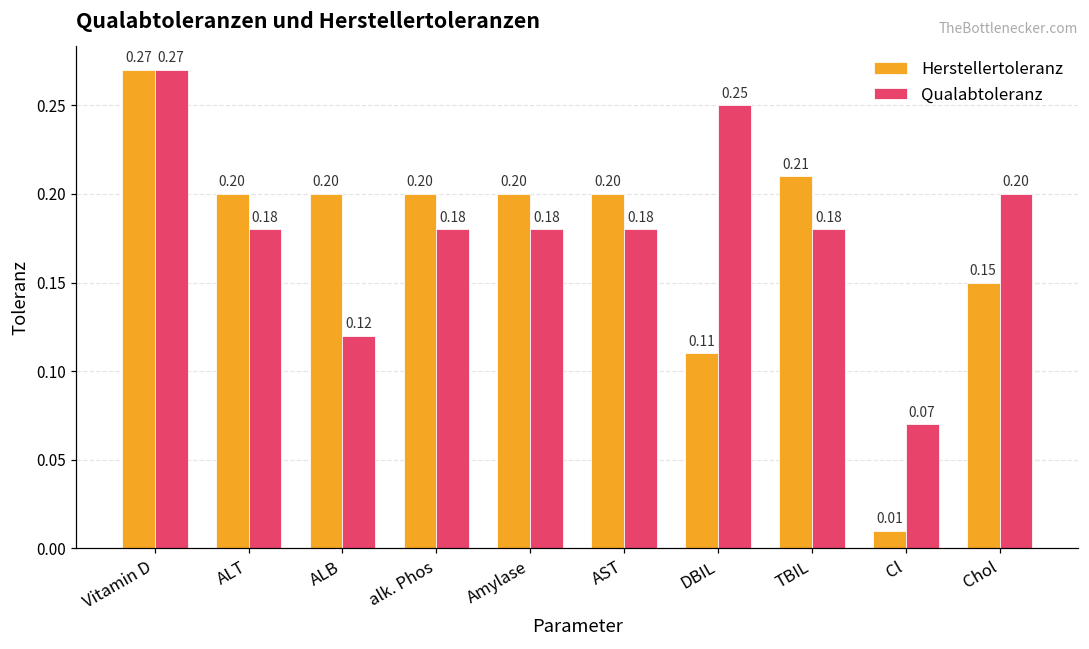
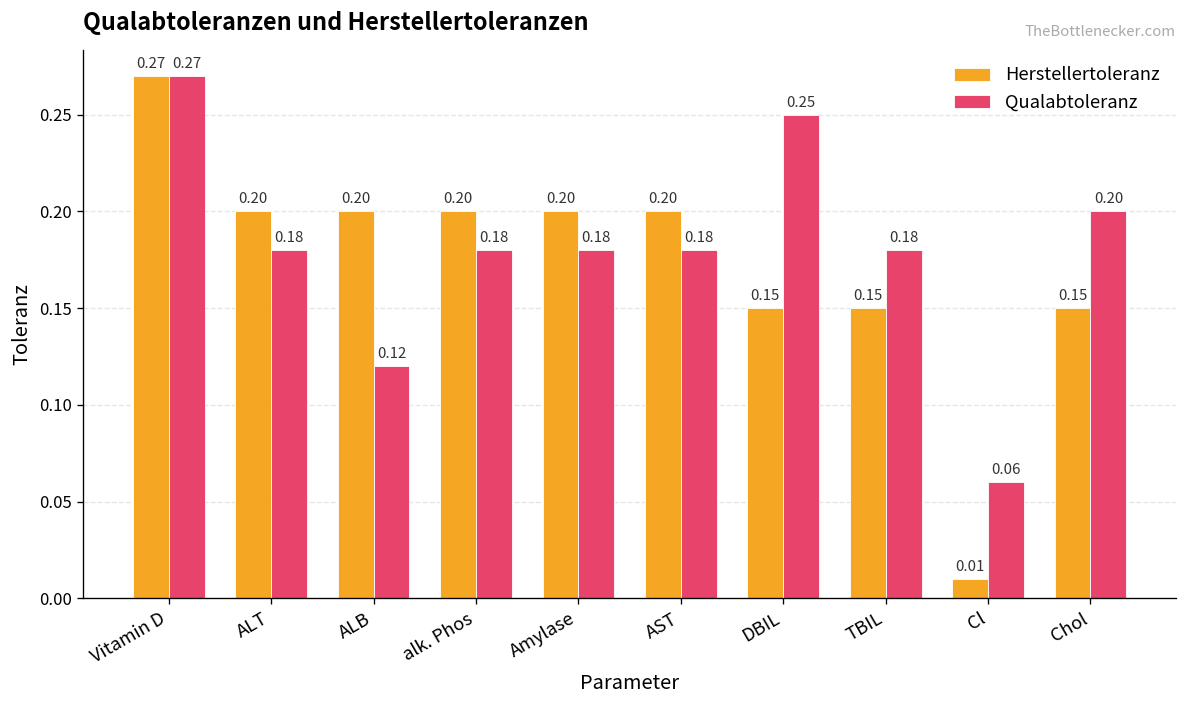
Herstellertoleranz, DBIL: 0.11 -> 0.15
Herstellertoleranz, TBIL: 0.21 -> 0.15
Qualabtoleranz, Cl: 0.07 -> 0.06
